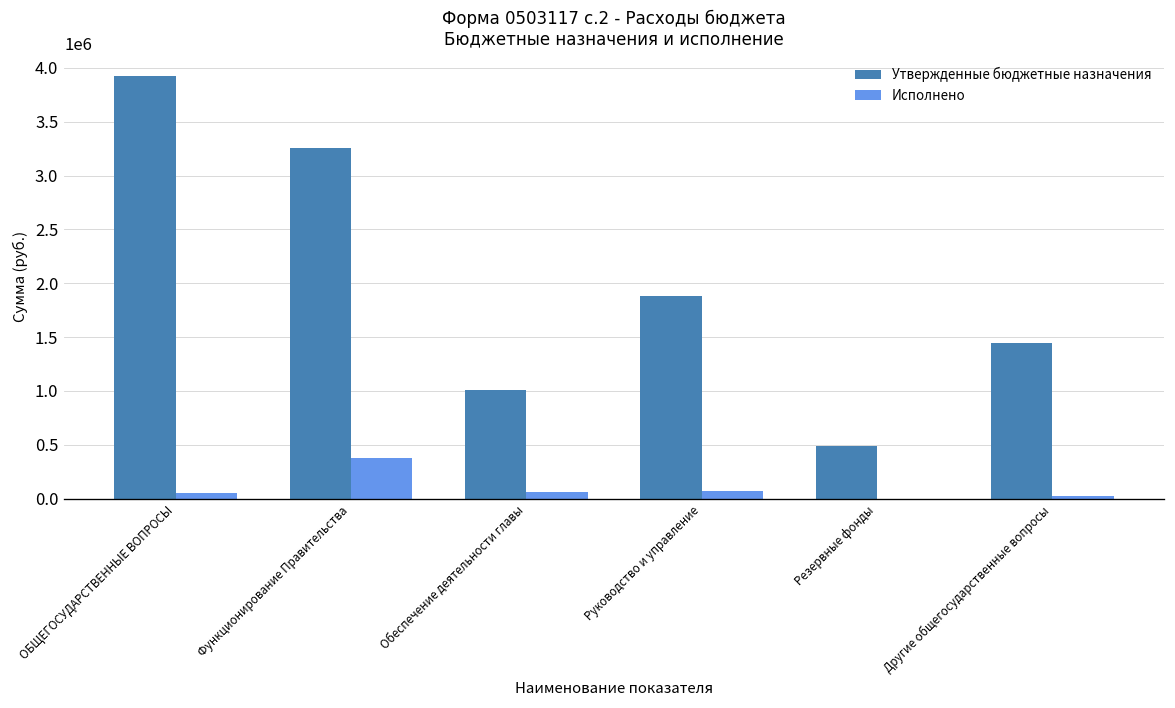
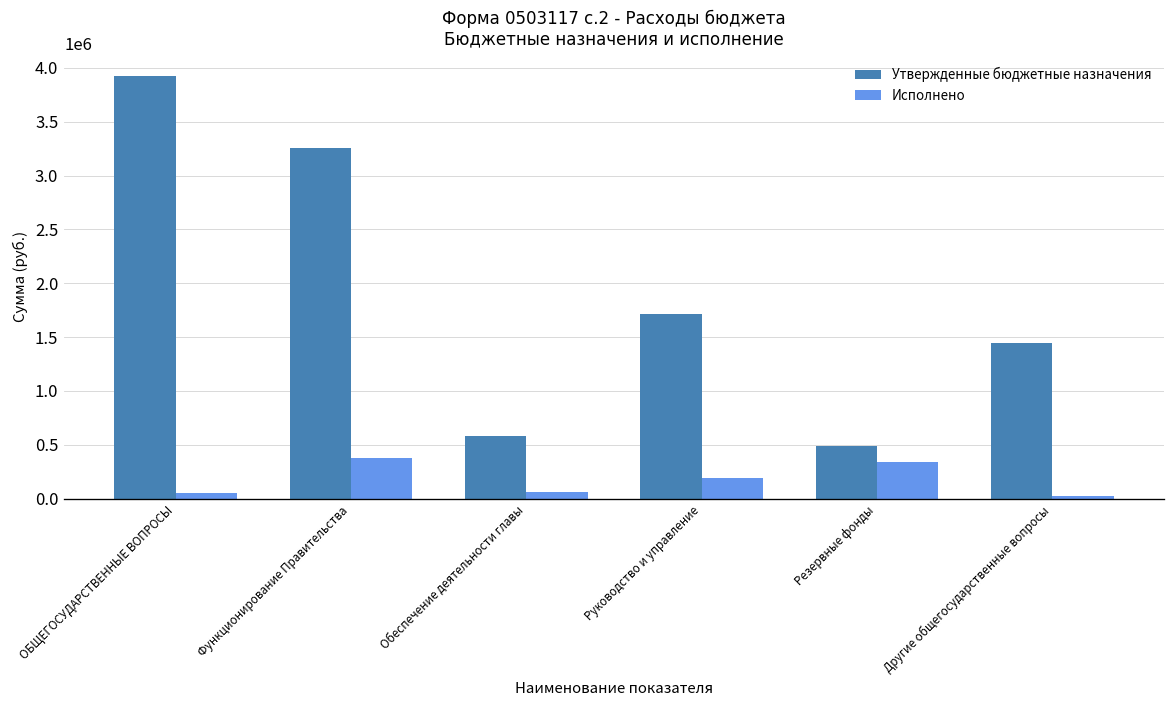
Утвержденные бюджетные назначения, Обеспечение деятельности главы: 1000000 -> 600000
Утвержденные бюджетные назначения, Руководство и управление: 1900000 -> 1700000
Исполнено, Руководство и управление: 100000 -> 200000
Исполнено, Резервные фонды: 0 -> 300000
